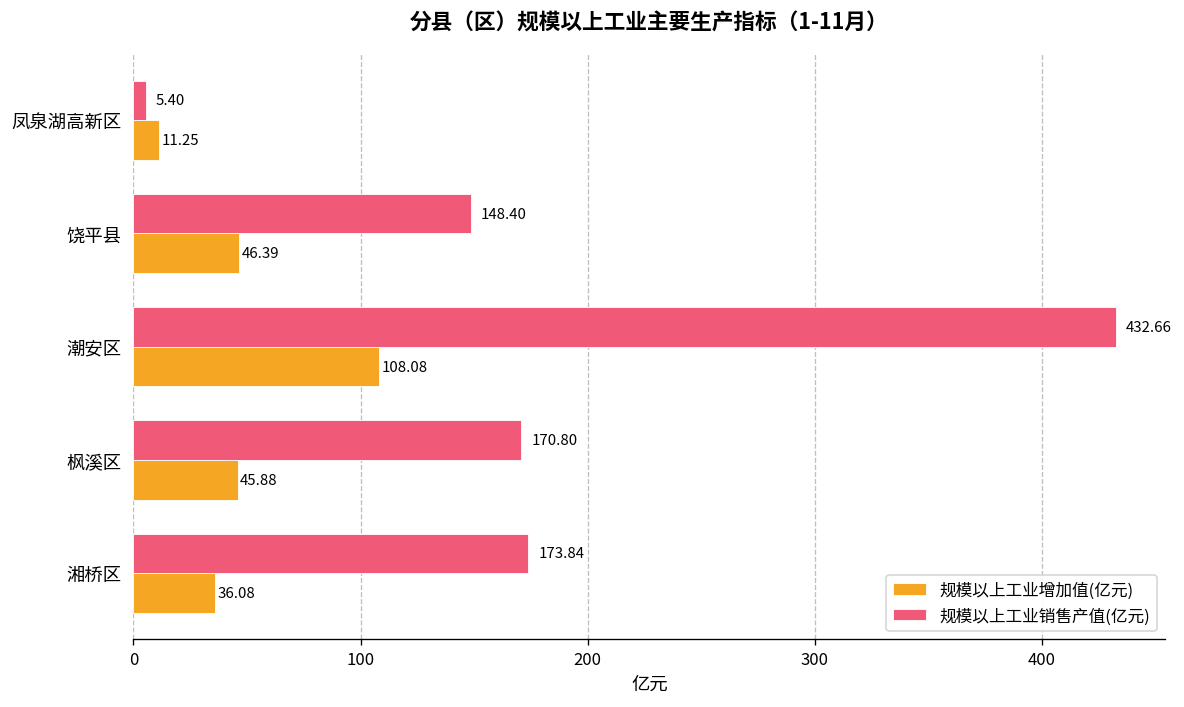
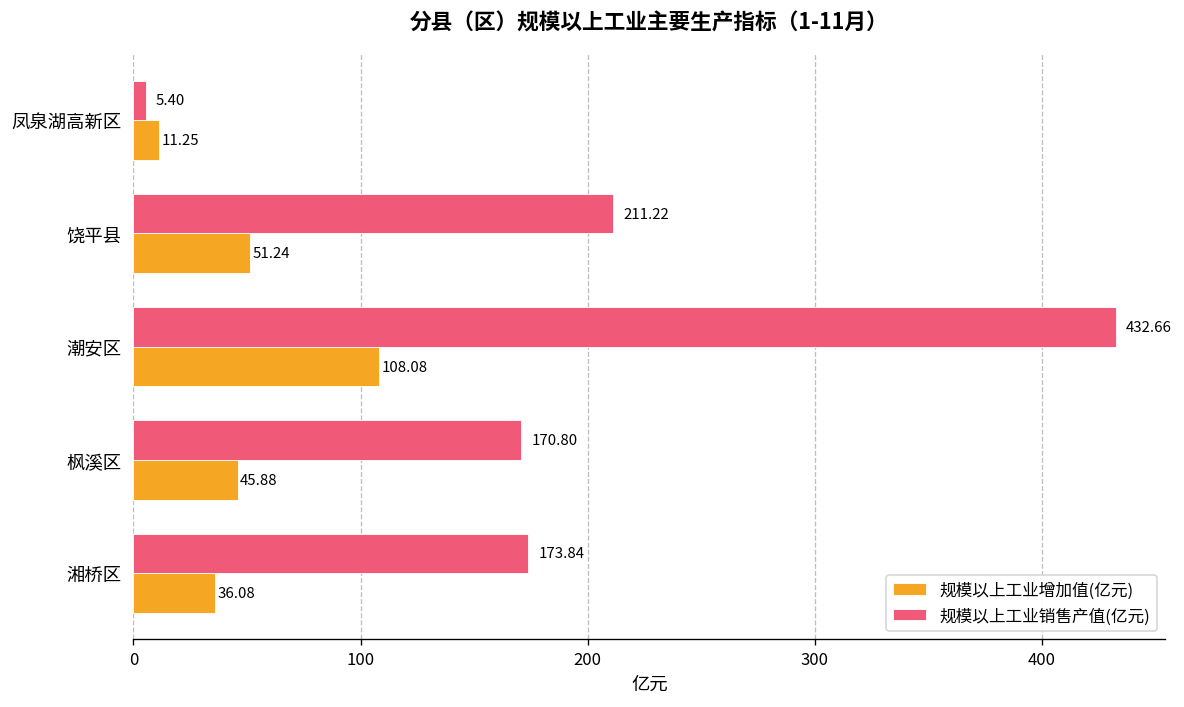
规模以上工业销售产值(亿元), 饶平县: 148.40 -> 211.22
规模以上工业增加值(亿元), 饶平县: 46.39 -> 51.24
